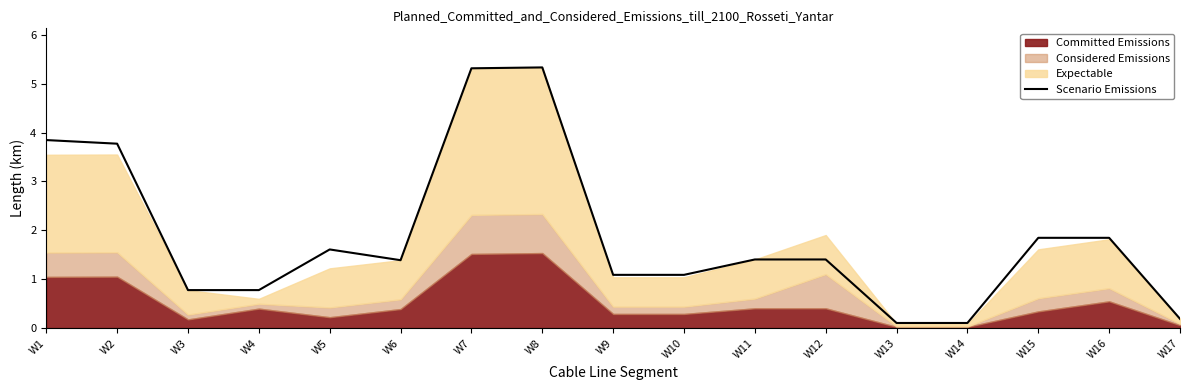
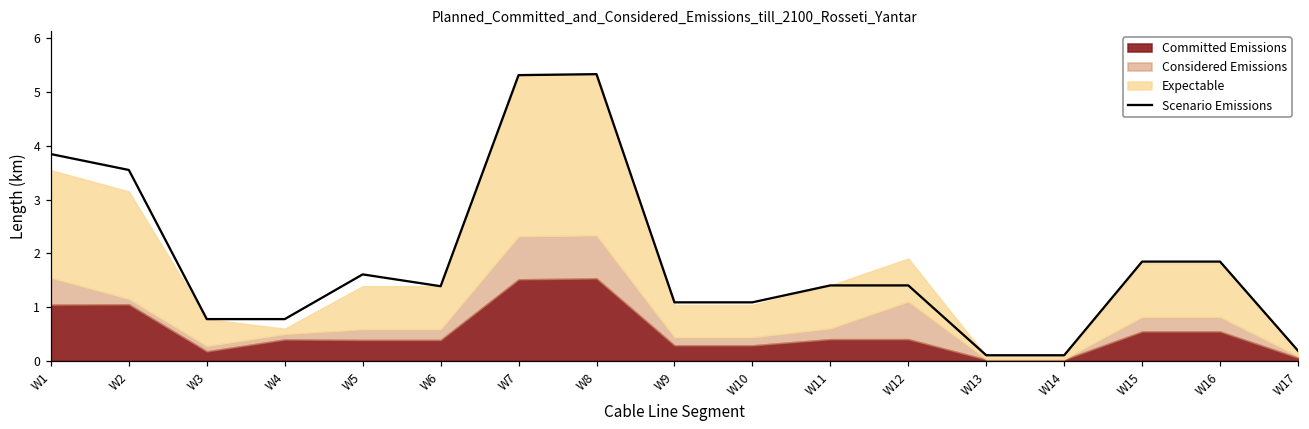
Scenario Emissions, W2: 3.8 -> 3.6
Considered Emissions, W2: 0.5 -> 0.1
Committed Emissions, W5: 0.2 -> 0.4
Committed Emissions, W15: 0.3 -> 0.5
